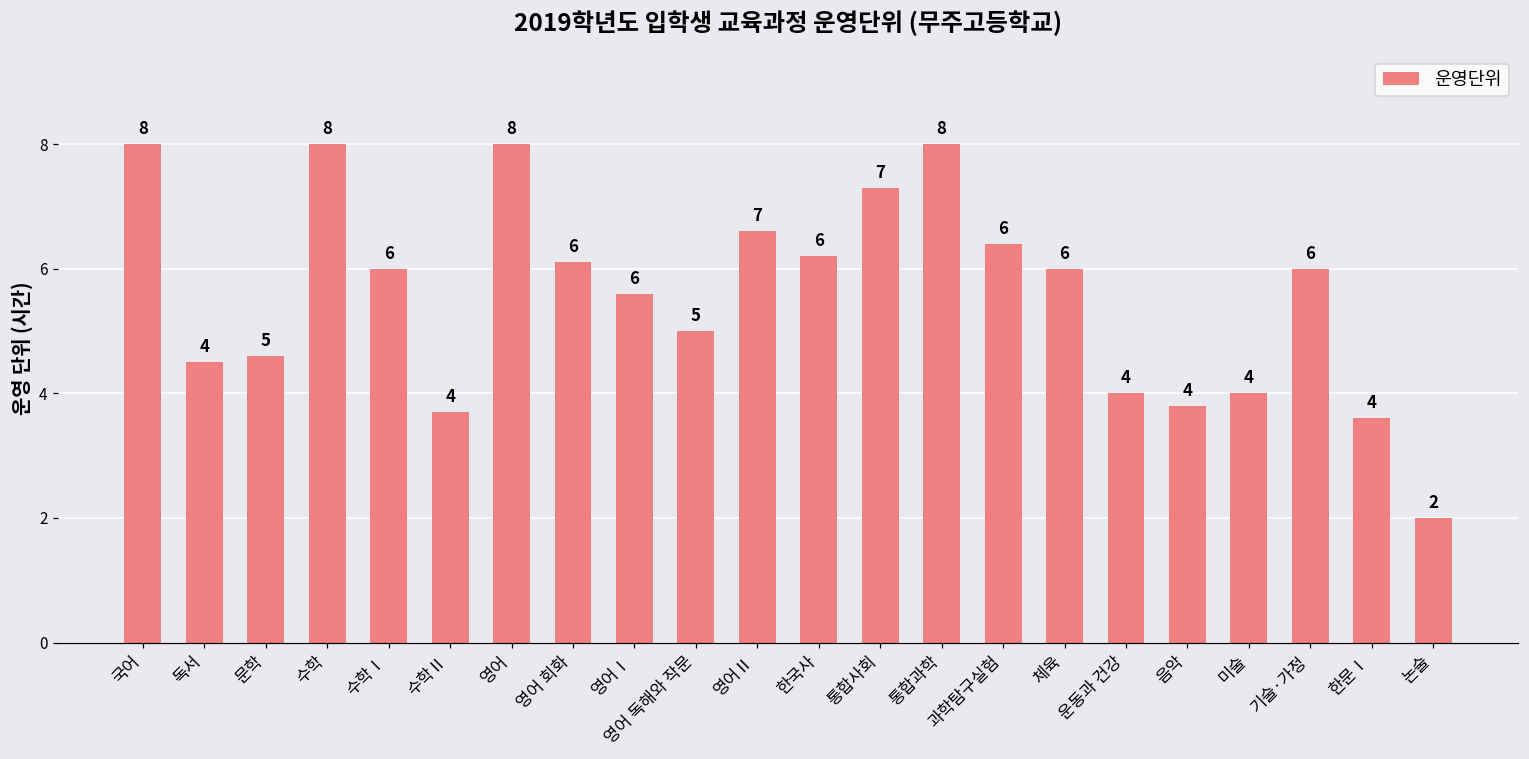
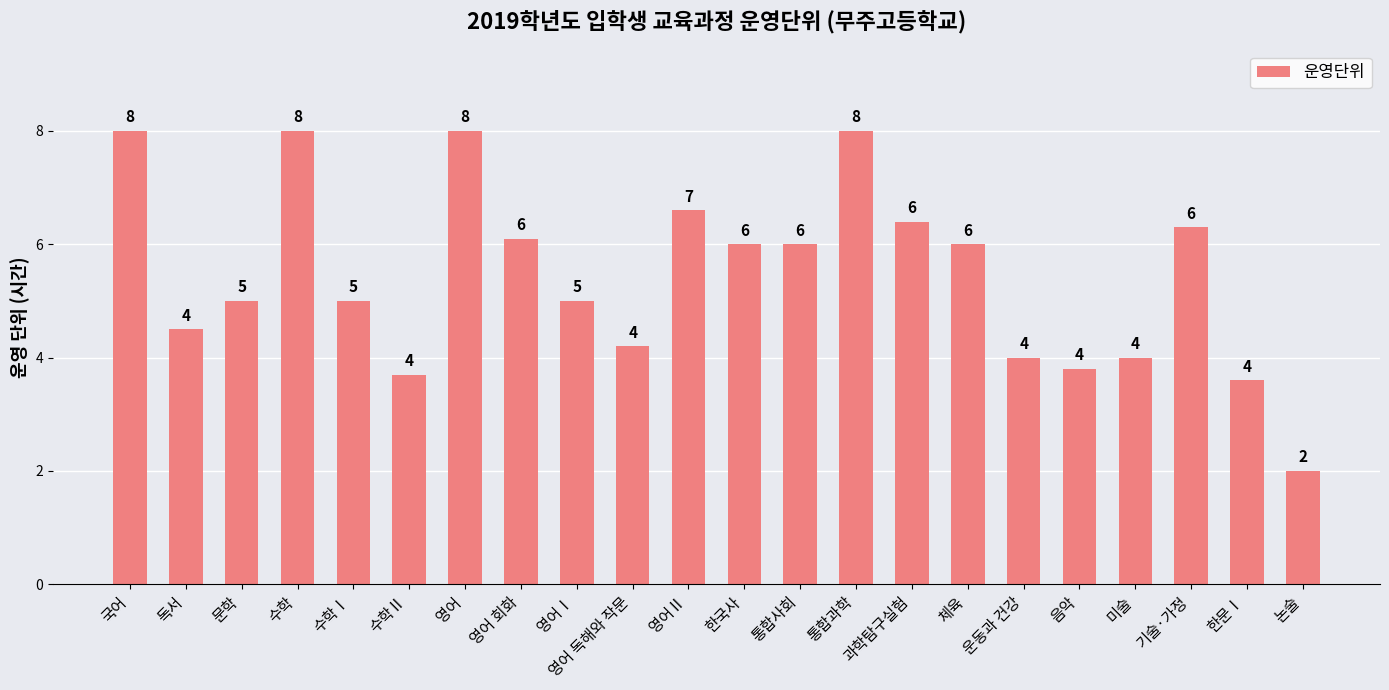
문학: 4.6 -> 5.0
수학Ⅰ: 6 -> 5
영어Ⅰ: 6 -> 5
영어 독해와 작문: 5 -> 4
한국사: 6.2 -> 6.0
통합사회: 7 -> 6
기술·가정: 6.0 -> 6.3
